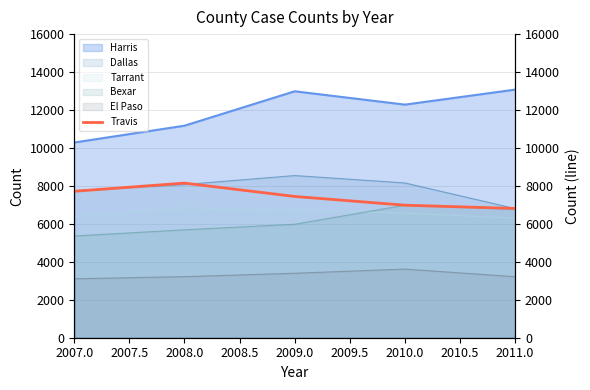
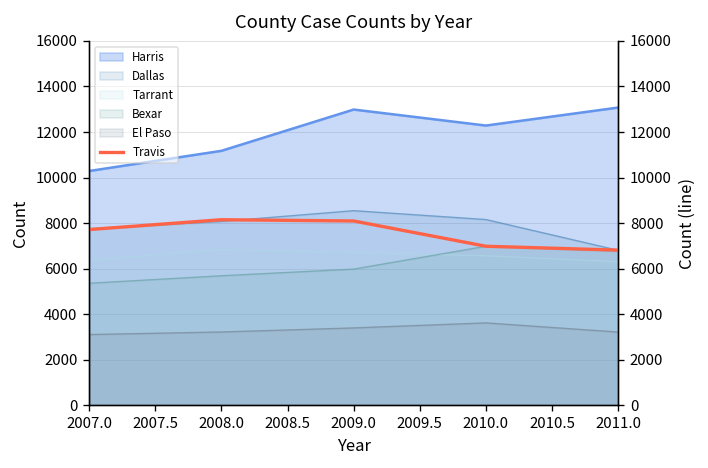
Travis, 2009.0: 7400 -> 8100
